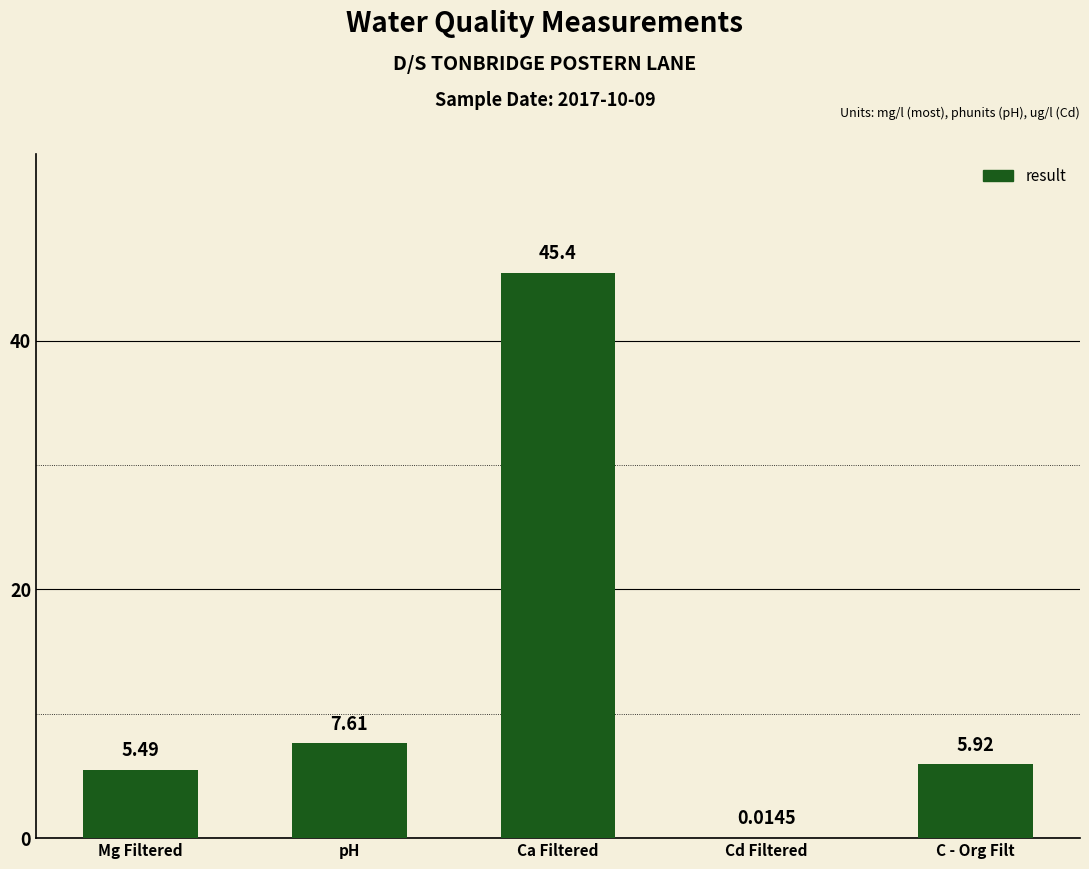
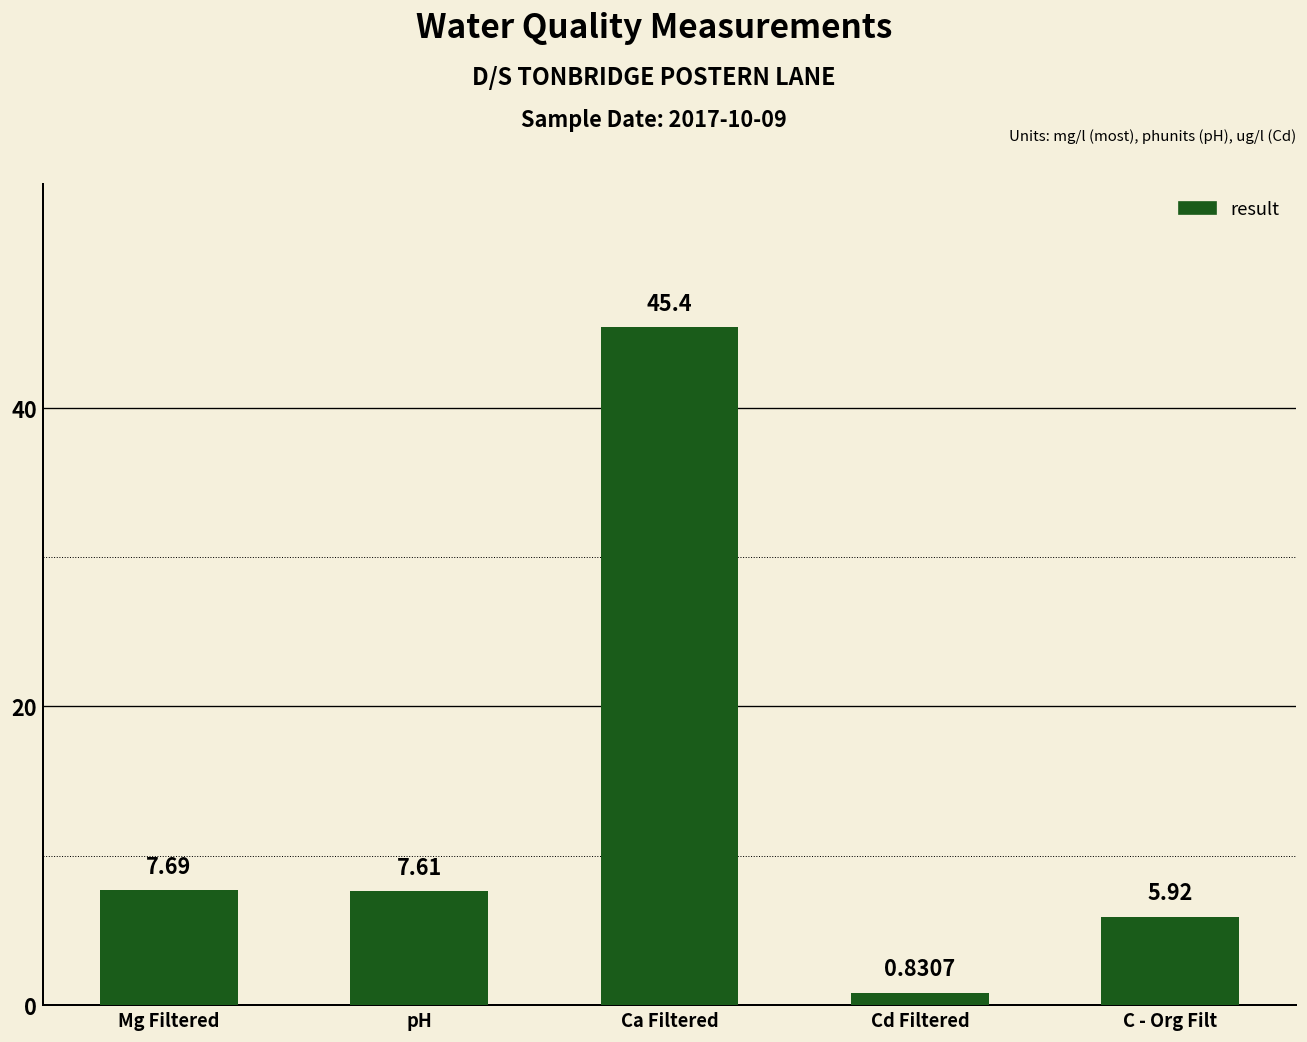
Mg Filtered: 5.49 -> 7.69
Cd Filtered: 0.0145 -> 0.8307
